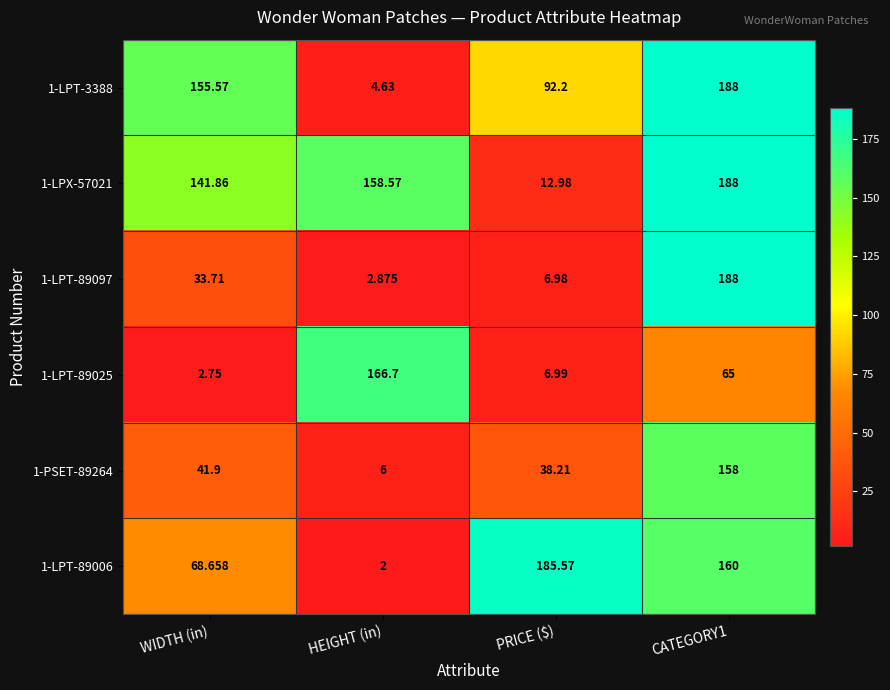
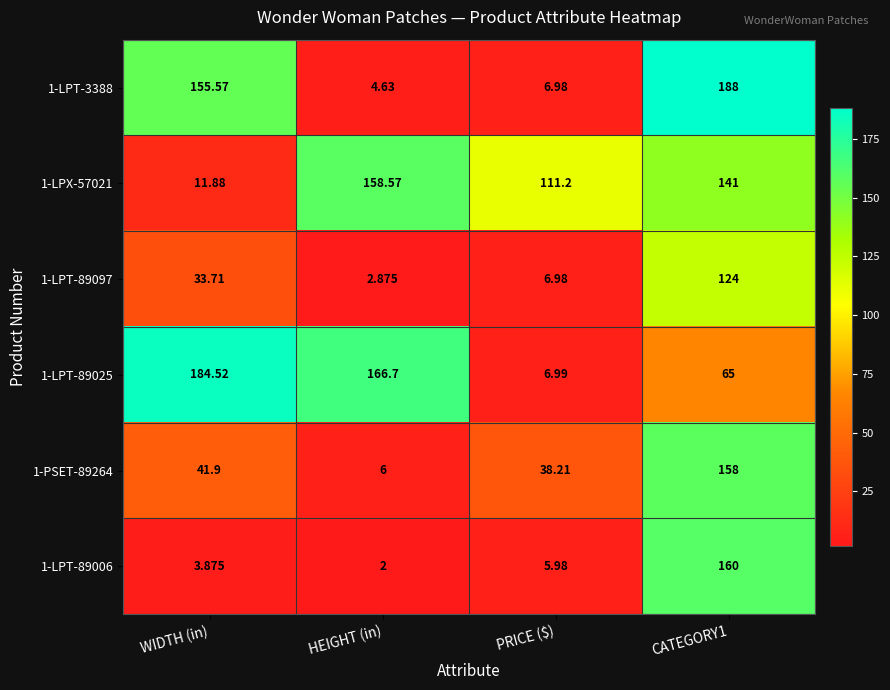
1-LPT-3388, PRICE ($): 92.2 -> 6.98
1-LPX-57021, WIDTH (in): 141.86 -> 11.88
1-LPX-57021, PRICE ($): 12.98 -> 111.2
1-LPX-57021, CATEGORY1: 188 -> 141
1-LPT-89097, CATEGORY1: 188 -> 124
1-LPT-89025, WIDTH (in): 2.75 -> 184.52
1-LPT-89006, WIDTH (in): 68.658 -> 3.875
1-LPT-89006, PRICE ($): 185.57 -> 5.98
